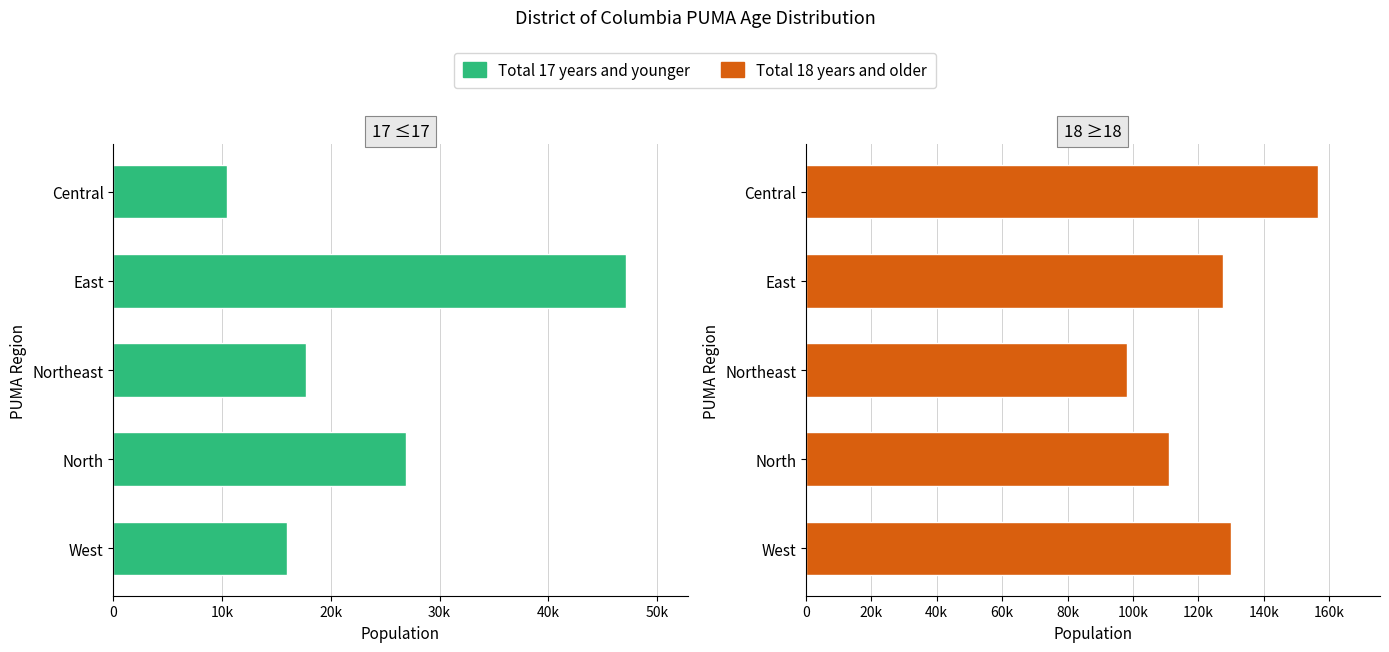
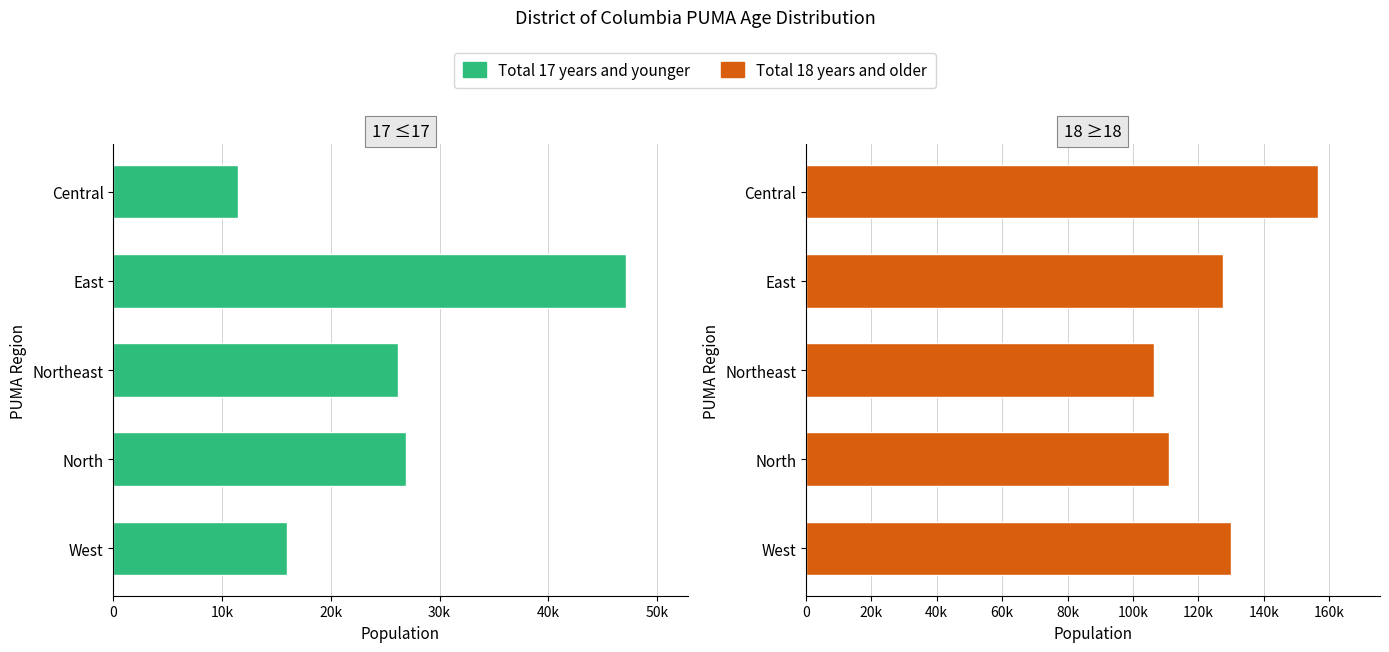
17 ≤17, Central: 10500 -> 11500
17 ≤17, Northeast: 17700 -> 26200
18 ≥18, Northeast: 98000 -> 106000
